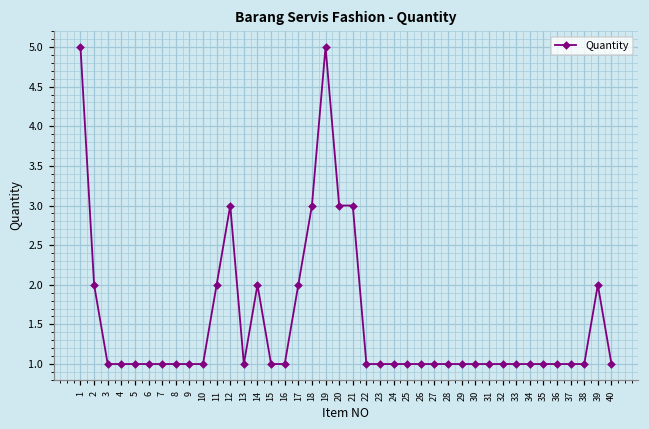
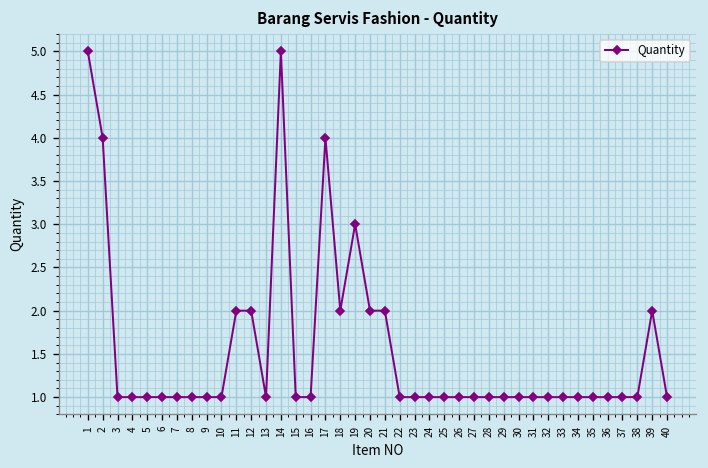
2: 2 -> 4
12: 3 -> 2
14: 2 -> 5
17: 2 -> 4
18: 3 -> 2
19: 5 -> 3
20: 3 -> 2
21: 3 -> 2
